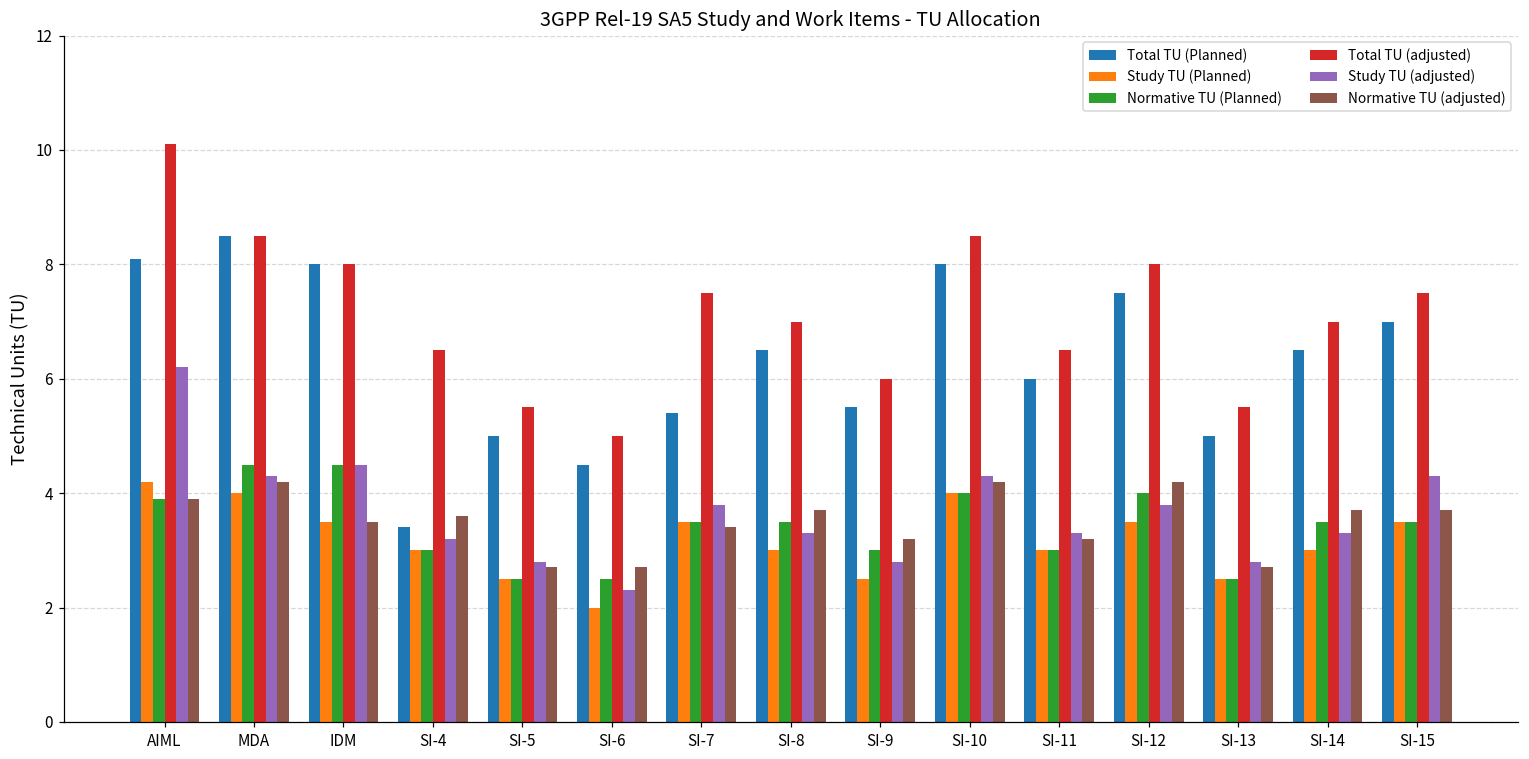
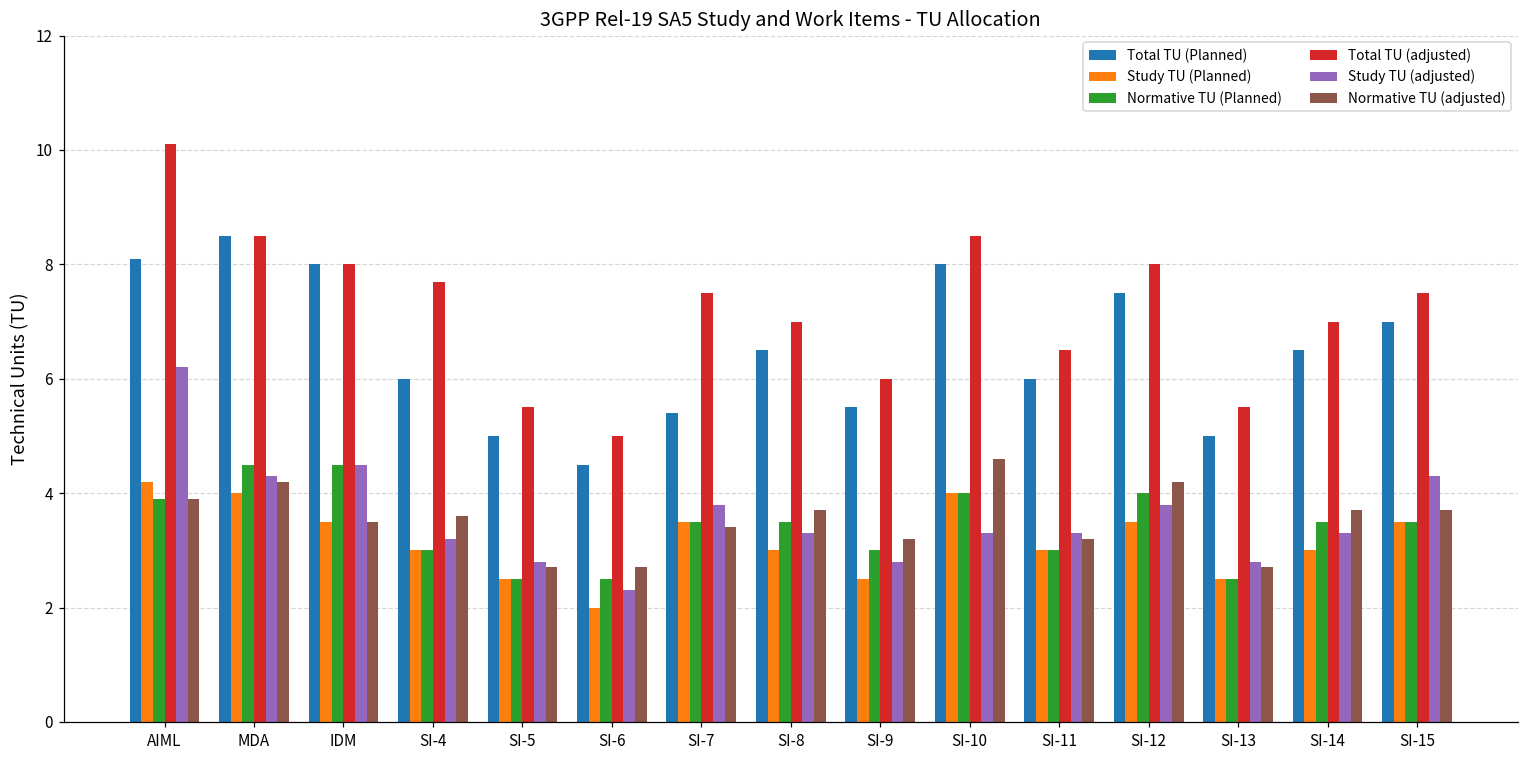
Total TU (Planned), SI-4: 3.4 -> 6.0
Total TU (adjusted), SI-4: 6.5 -> 7.7
Study TU (adjusted), SI-10: 4.3 -> 3.3
Normative TU (adjusted), SI-10: 4.2 -> 4.6
